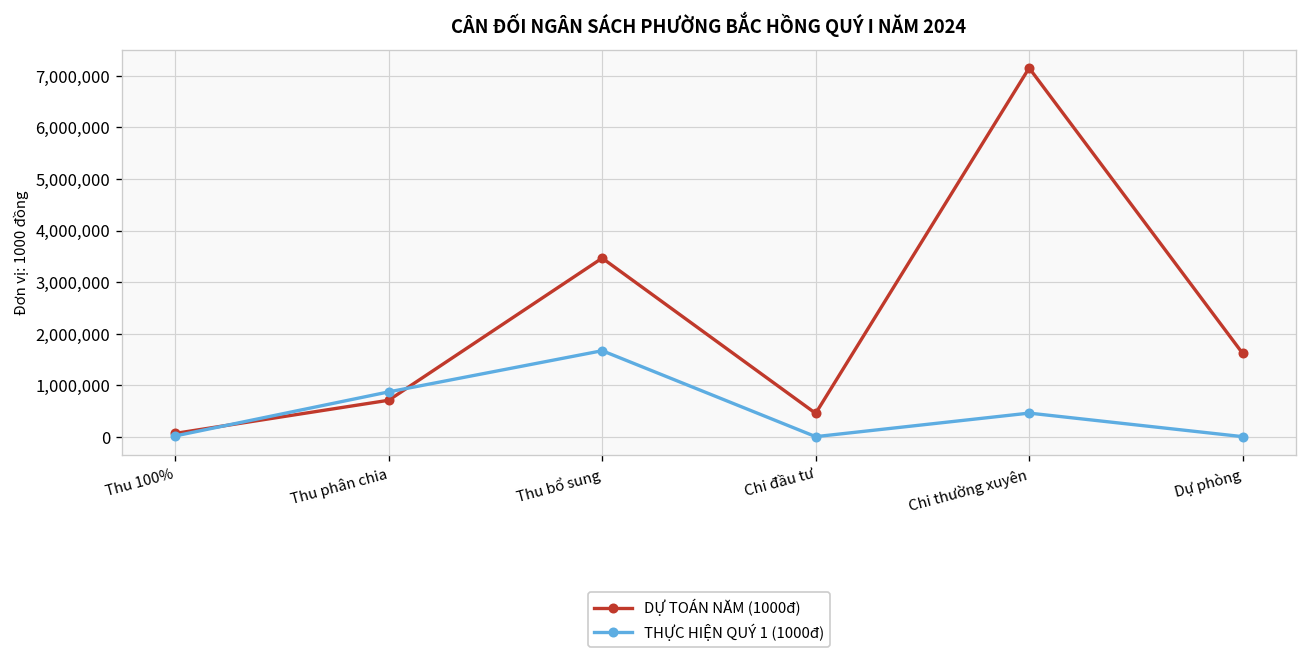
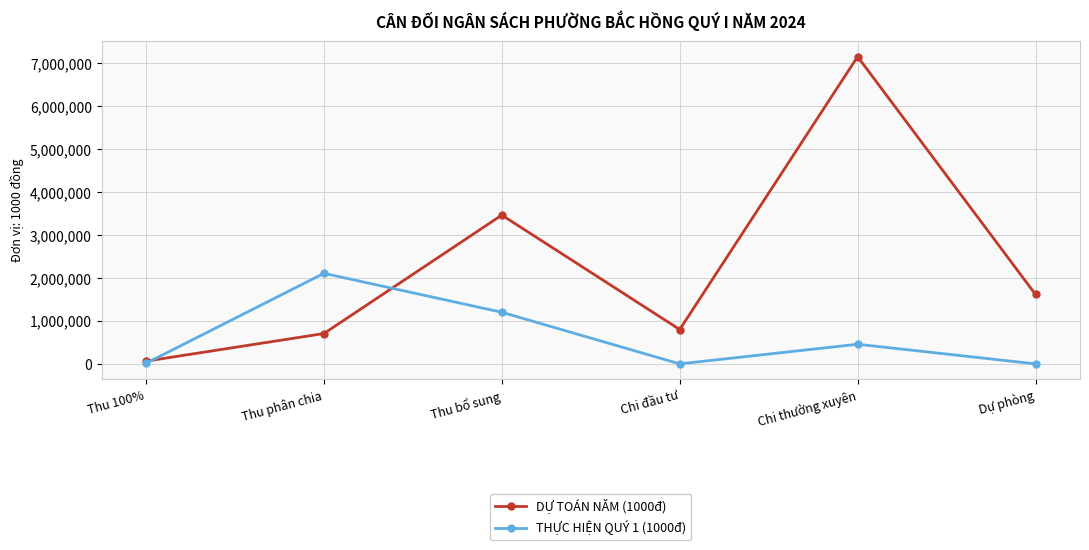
THỰC HIỆN QUÝ 1 (1000đ), Thu phân chia: 900,000 -> 2,100,000
THỰC HIỆN QUÝ 1 (1000đ), Thu bổ sung: 1,700,000 -> 1,200,000
DỰ TOÁN NĂM (1000đ), Chi đầu tư: 500,000 -> 800,000
